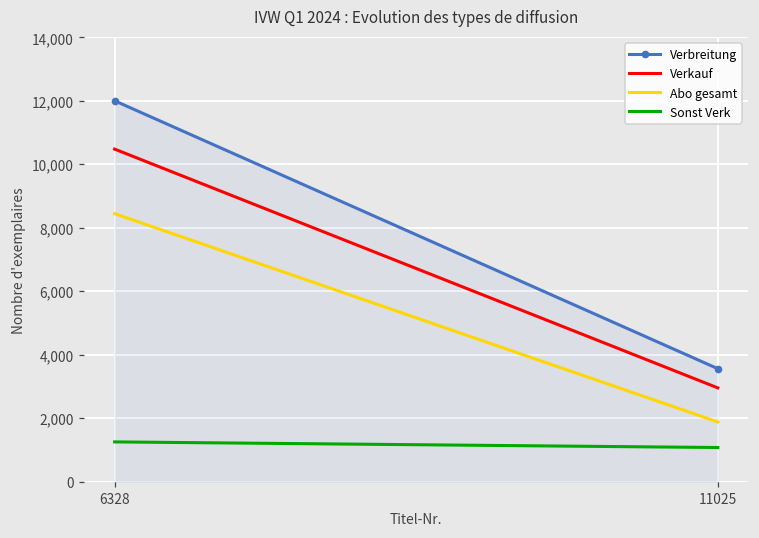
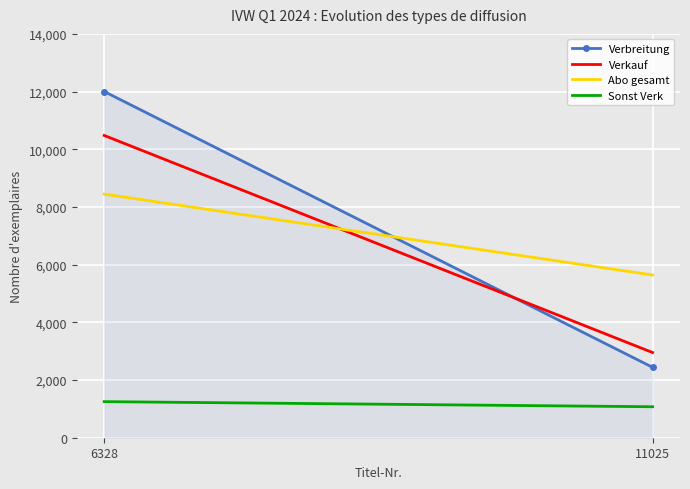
Verbreitung, 11025: 3,600 -> 2,400
Abo gesamt, 11025: 1,900 -> 5,600
